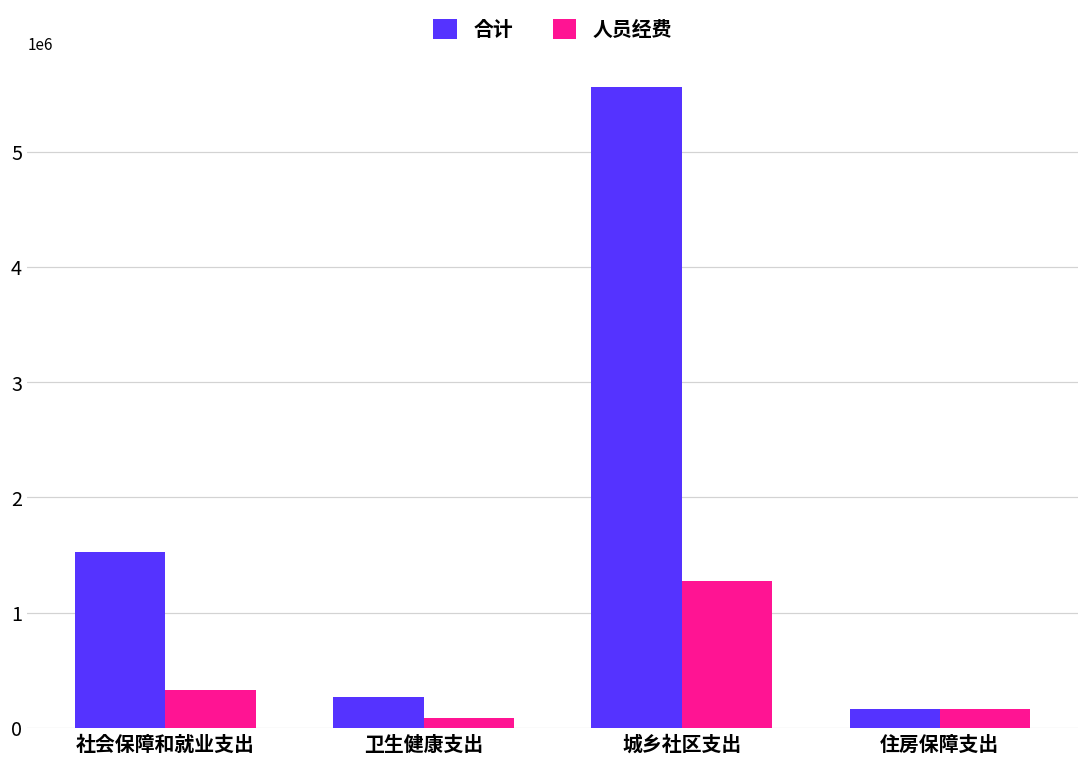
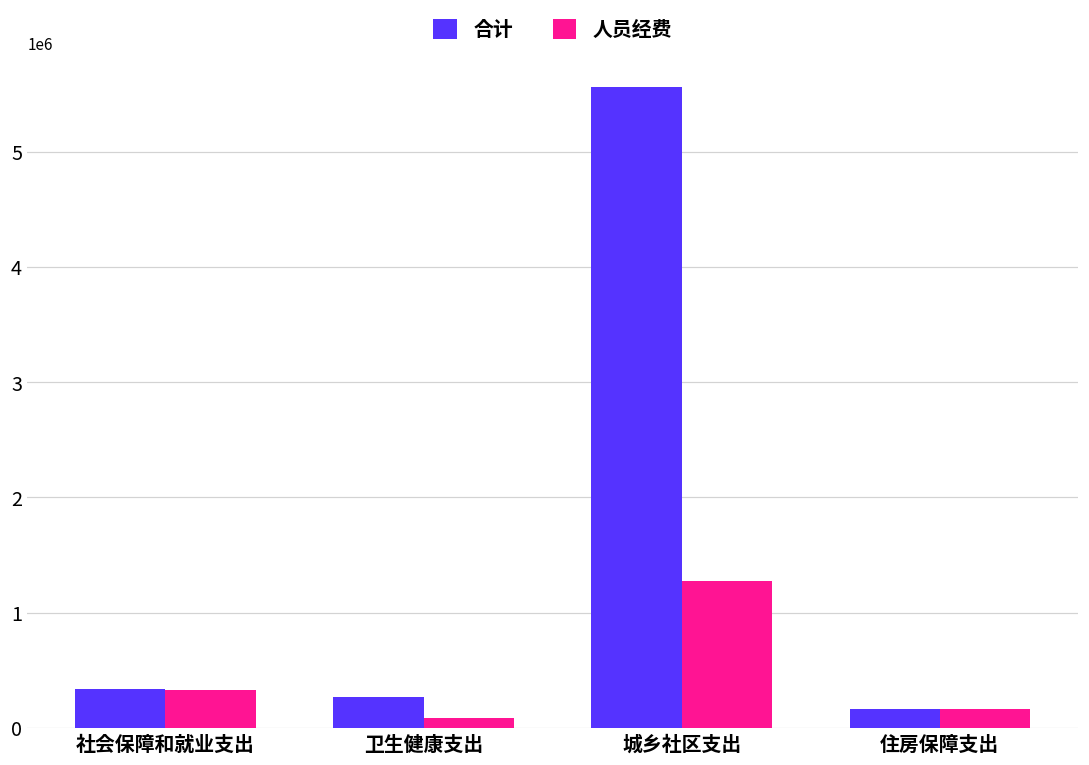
合计, 社会保障和就业支出: 1530000 -> 340000
